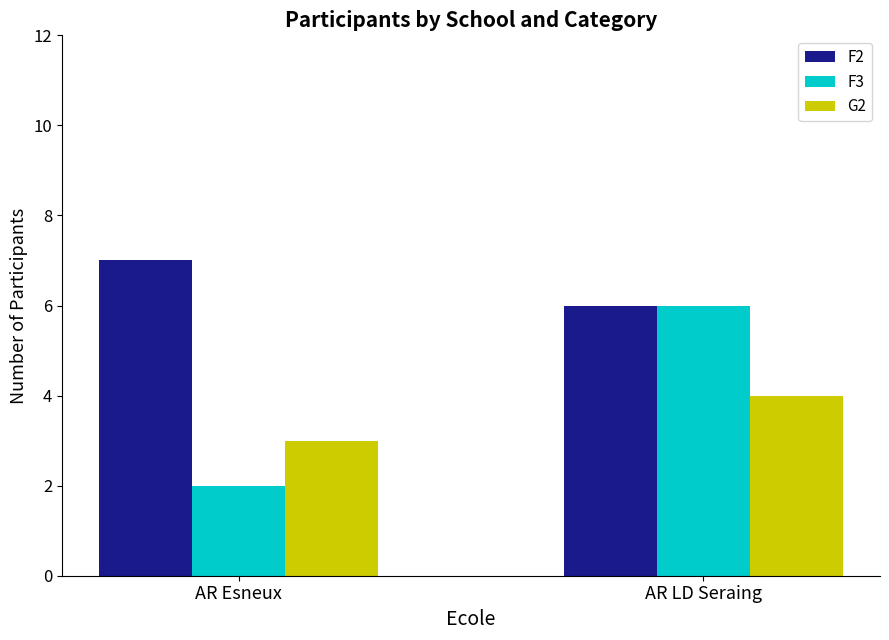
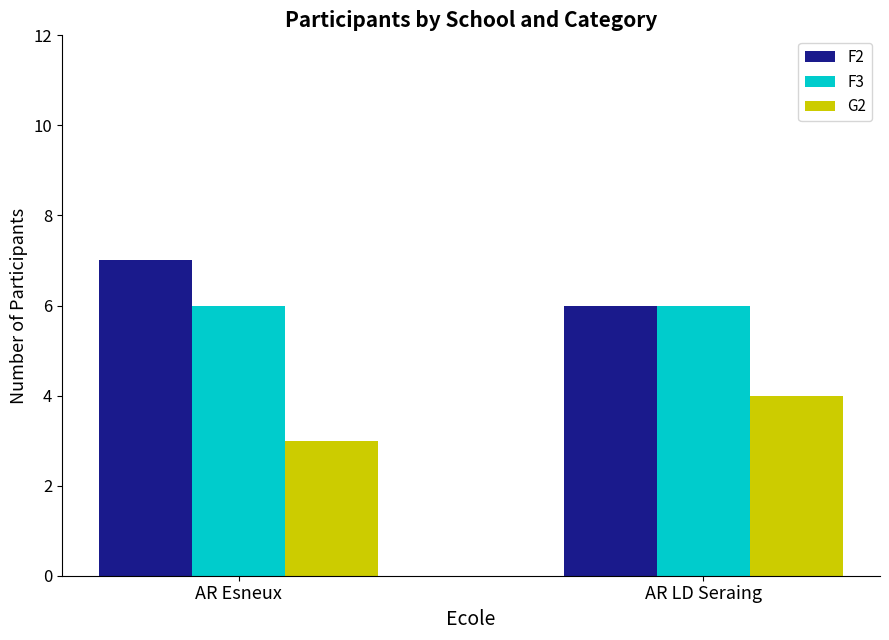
F3, AR Esneux: 2 -> 6
